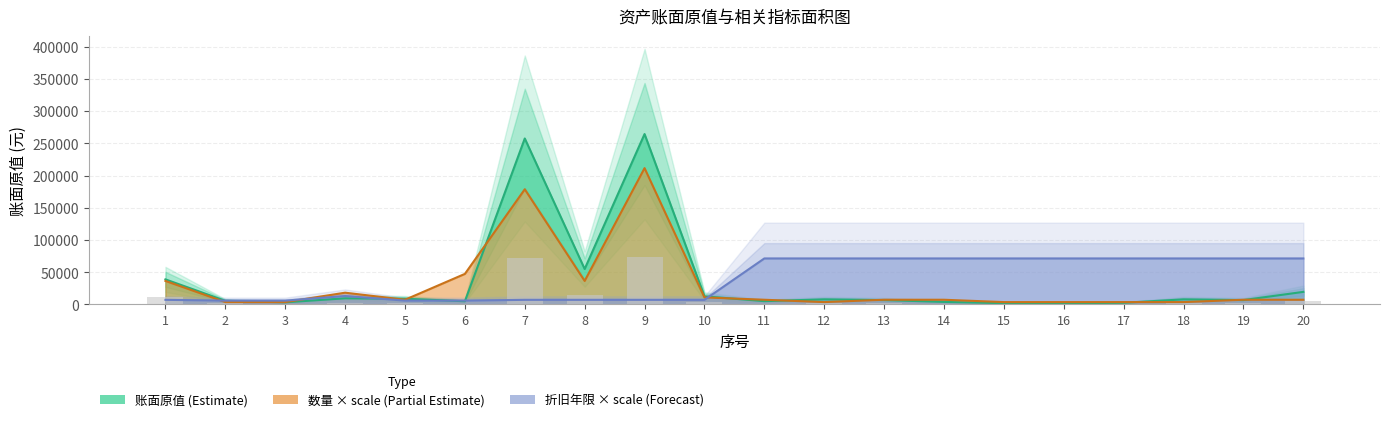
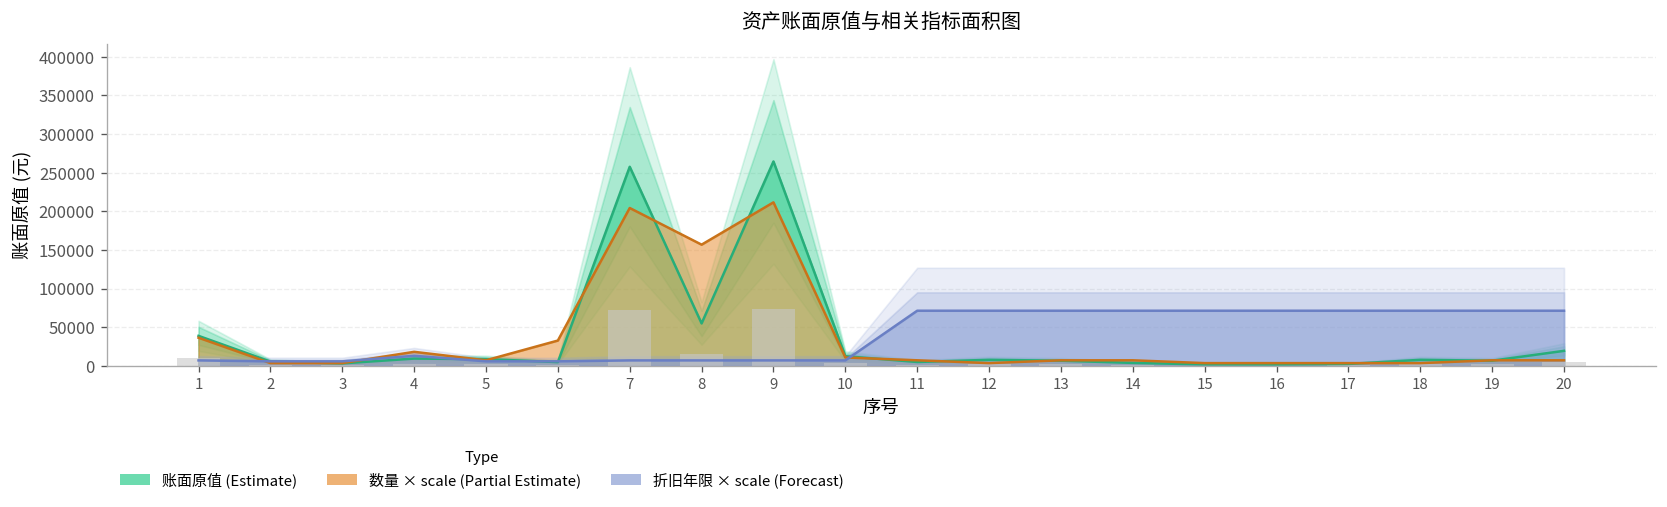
数量 × scale (Partial Estimate), 6: 50000 -> 30000
数量 × scale (Partial Estimate), 7: 180000 -> 200000
数量 × scale (Partial Estimate), 8: 40000 -> 160000
